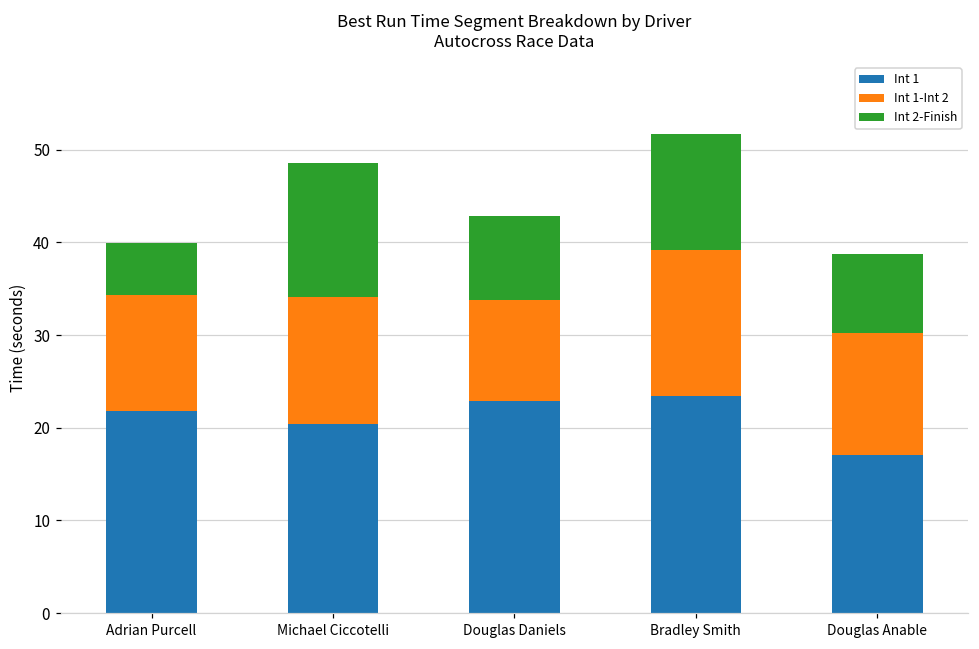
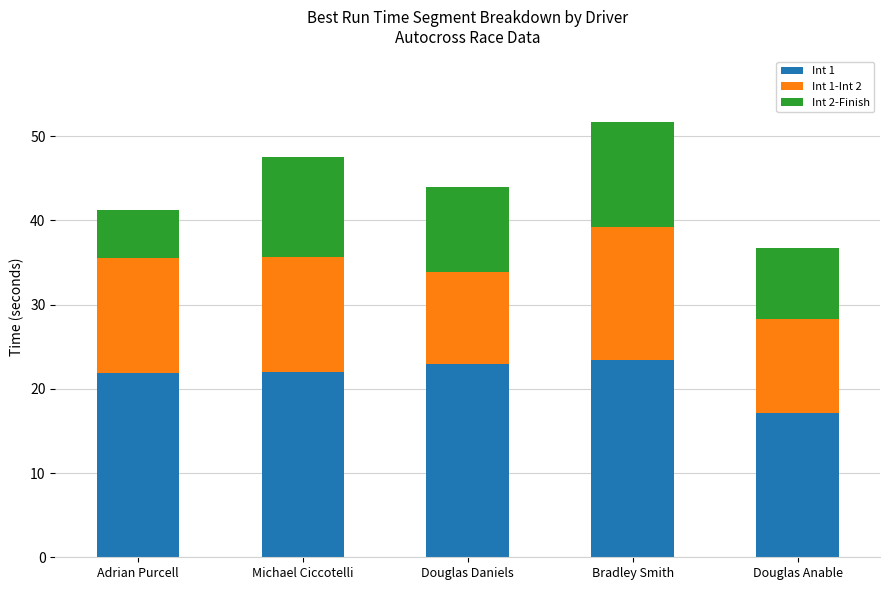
Int 1-Int 2, Adrian Purcell: 12 -> 14
Int 1, Michael Ciccotelli: 20 -> 22
Int 2-Finish, Michael Ciccotelli: 14 -> 12
Int 2-Finish, Douglas Daniels: 9 -> 10
Int 1-Int 2, Douglas Anable: 13 -> 11
